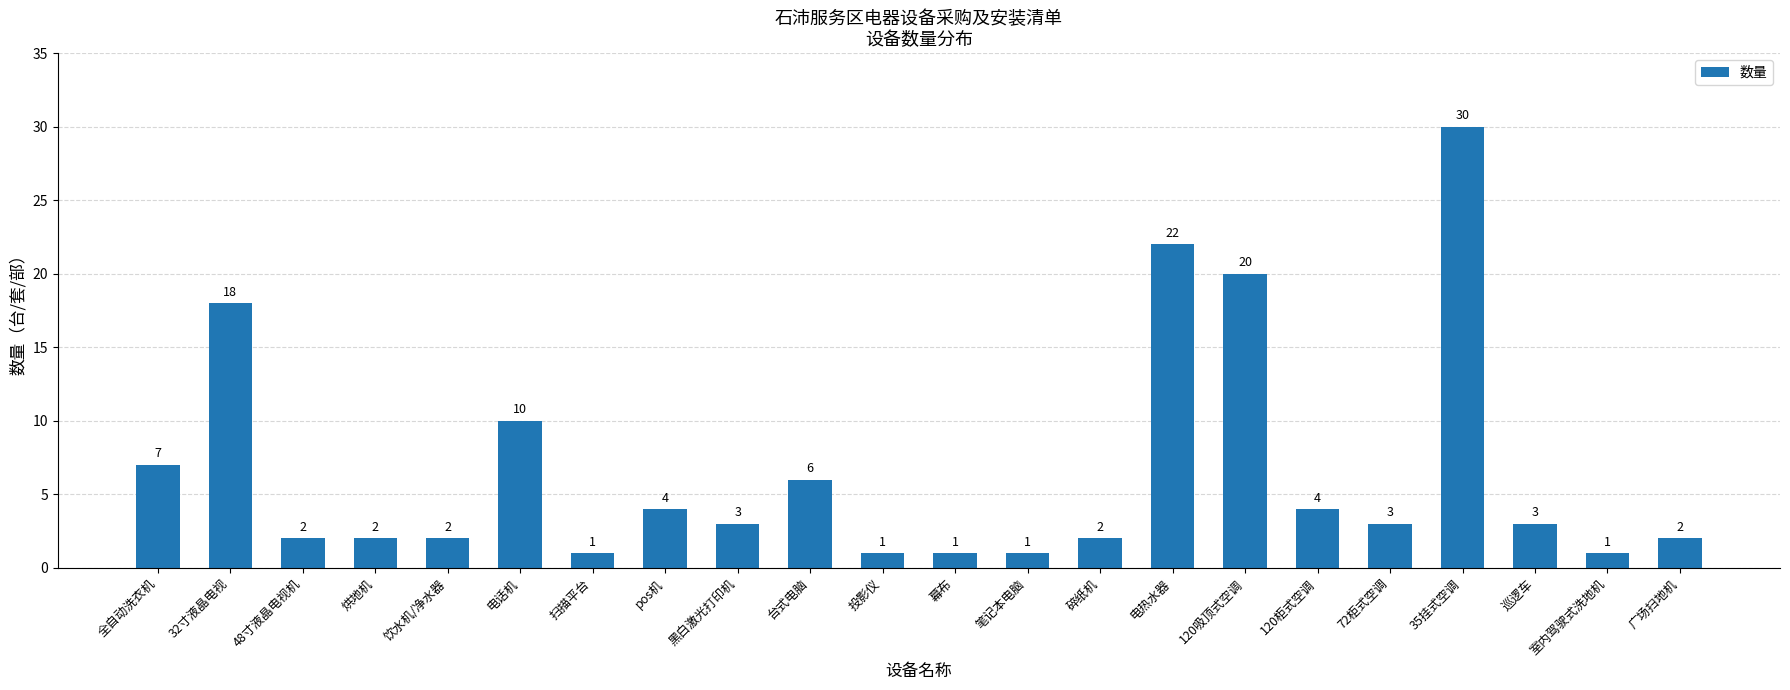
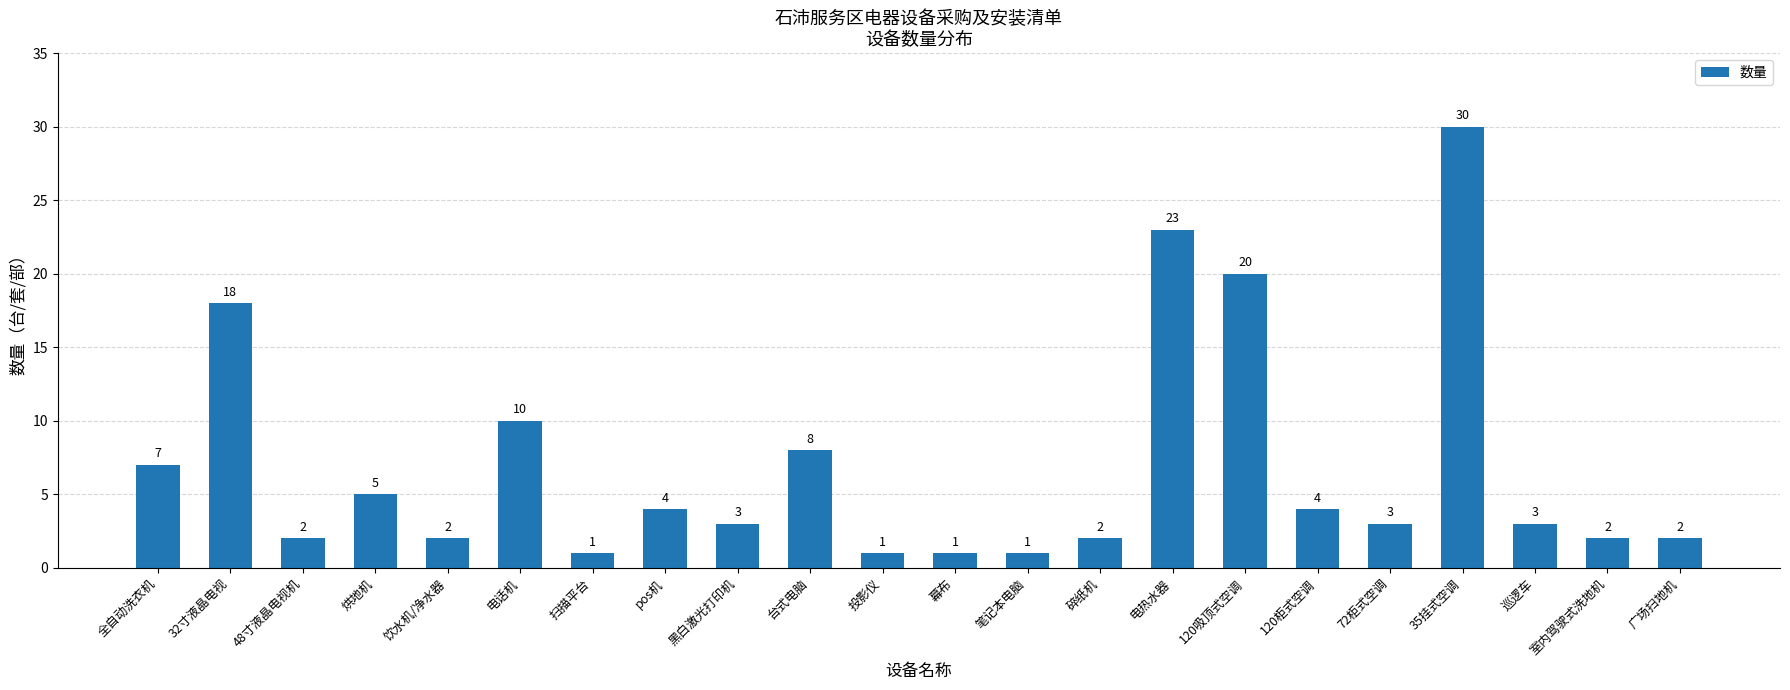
烘地机: 2 -> 5
台式电脑: 6 -> 8
电热水器: 22 -> 23
室内驾驶式洗地机: 1 -> 2
